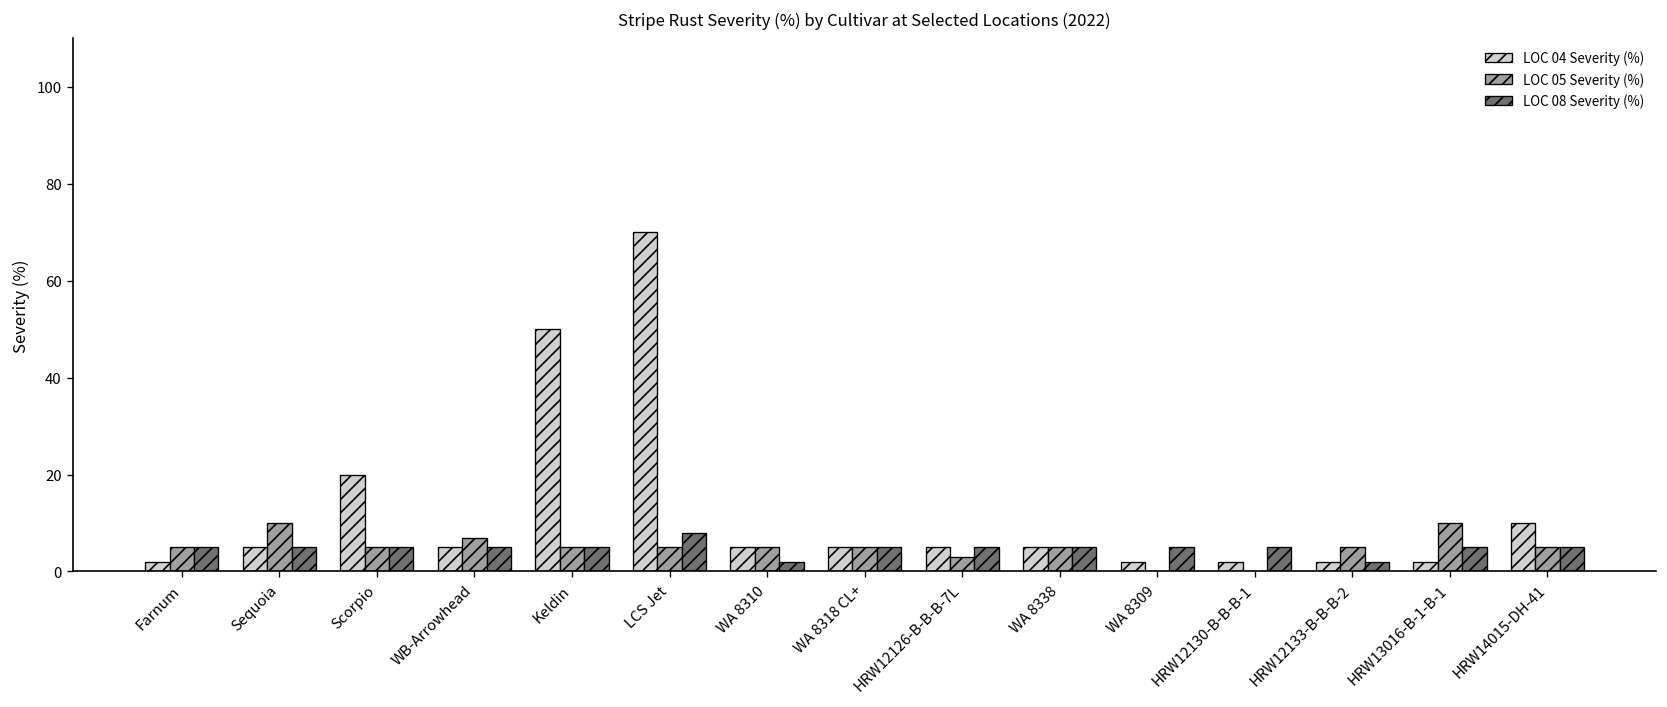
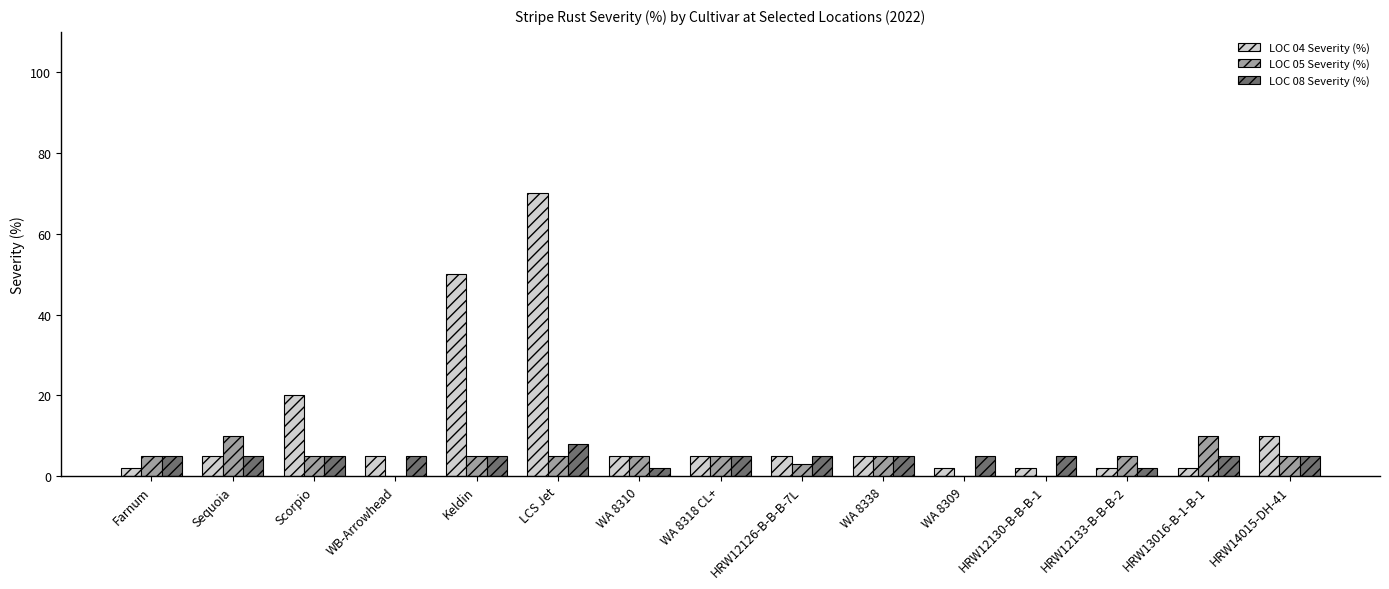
LOC 05 Severity (%), WB-Arrowhead: 7 -> 0
